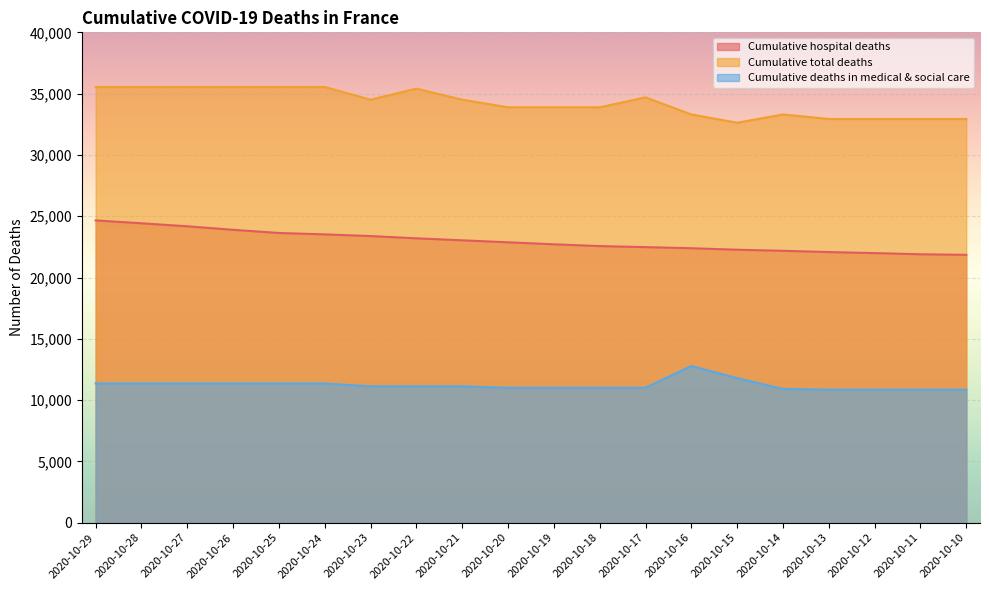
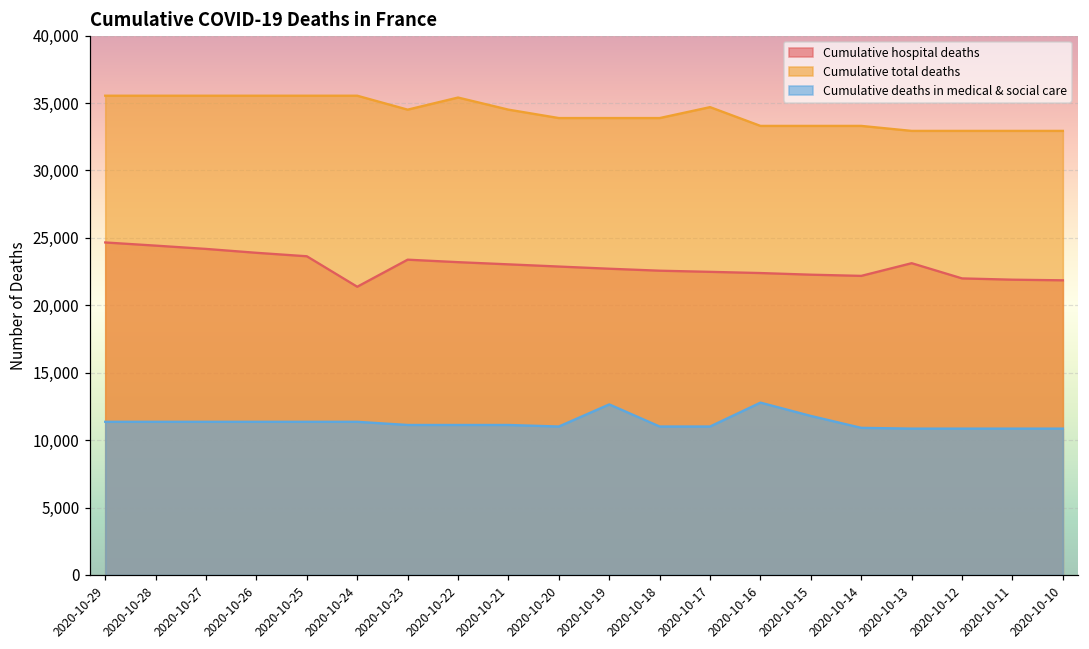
Cumulative hospital deaths, 2020-10-24: 23,500 -> 21,400
Cumulative deaths in medical & social care, 2020-10-19: 11,000 -> 12,700
Cumulative total deaths, 2020-10-15: 32,600 -> 33,300
Cumulative hospital deaths, 2020-10-13: 22,100 -> 23,100
